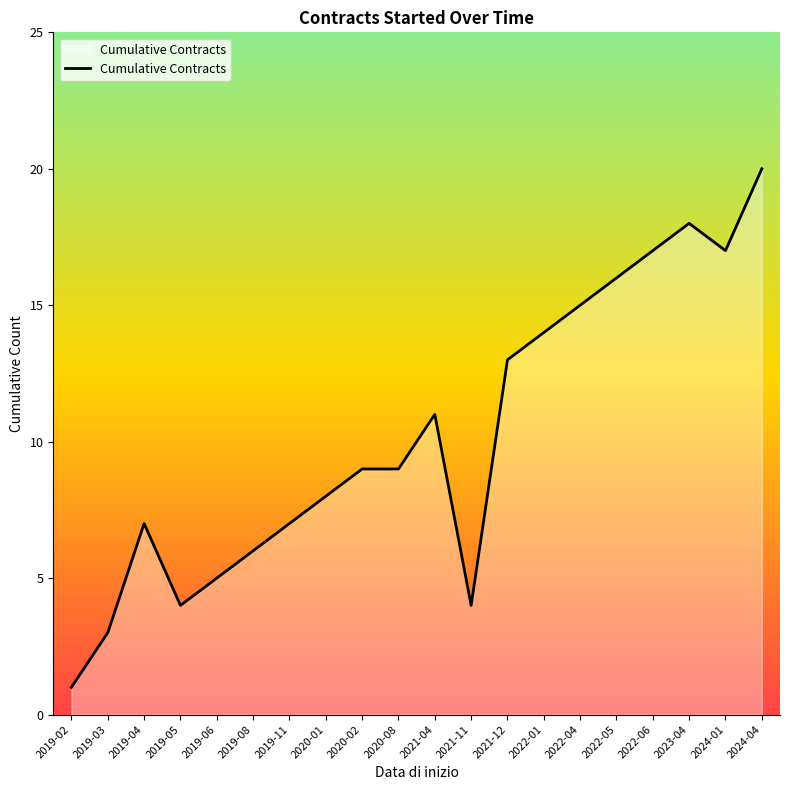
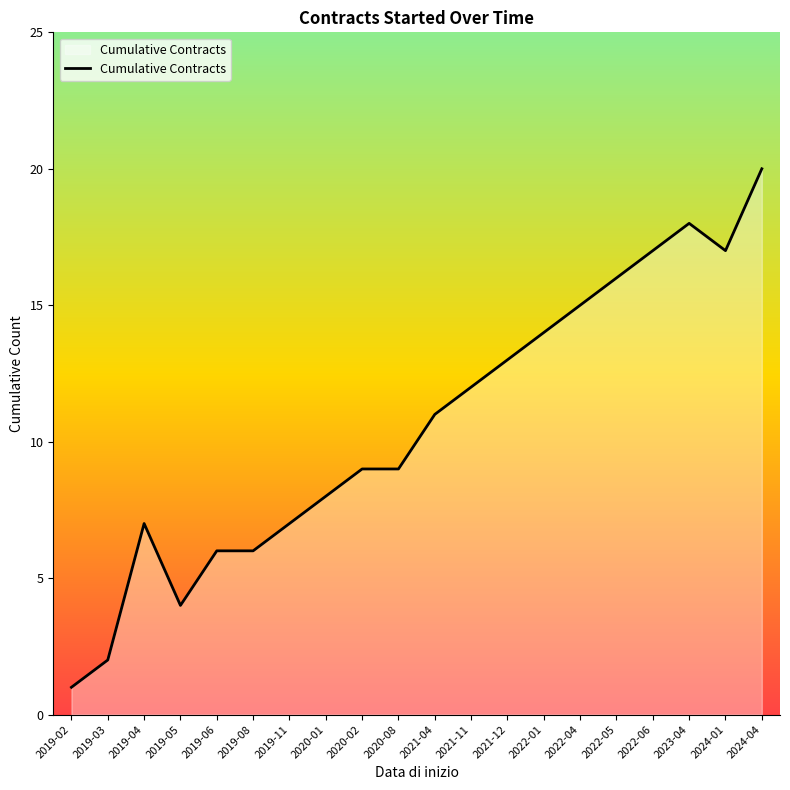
2019-03: 3 -> 2
2019-06: 5 -> 6
2021-11: 4 -> 12
